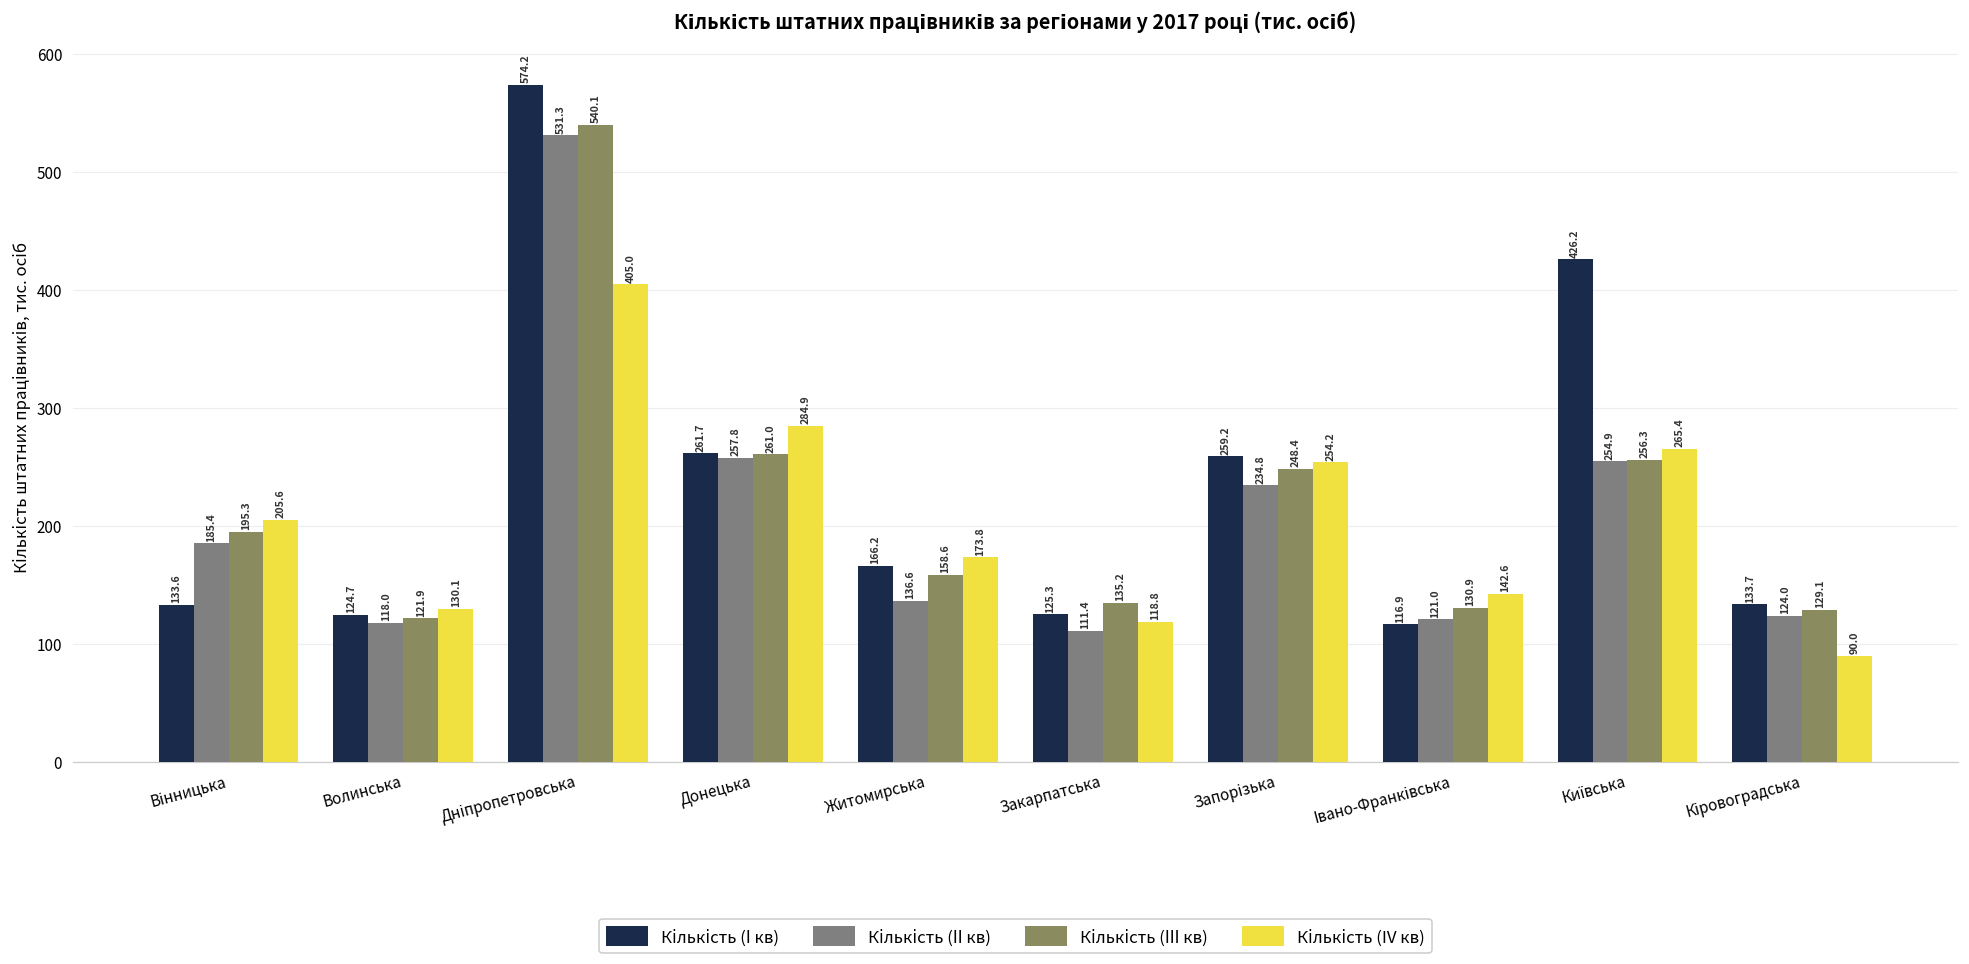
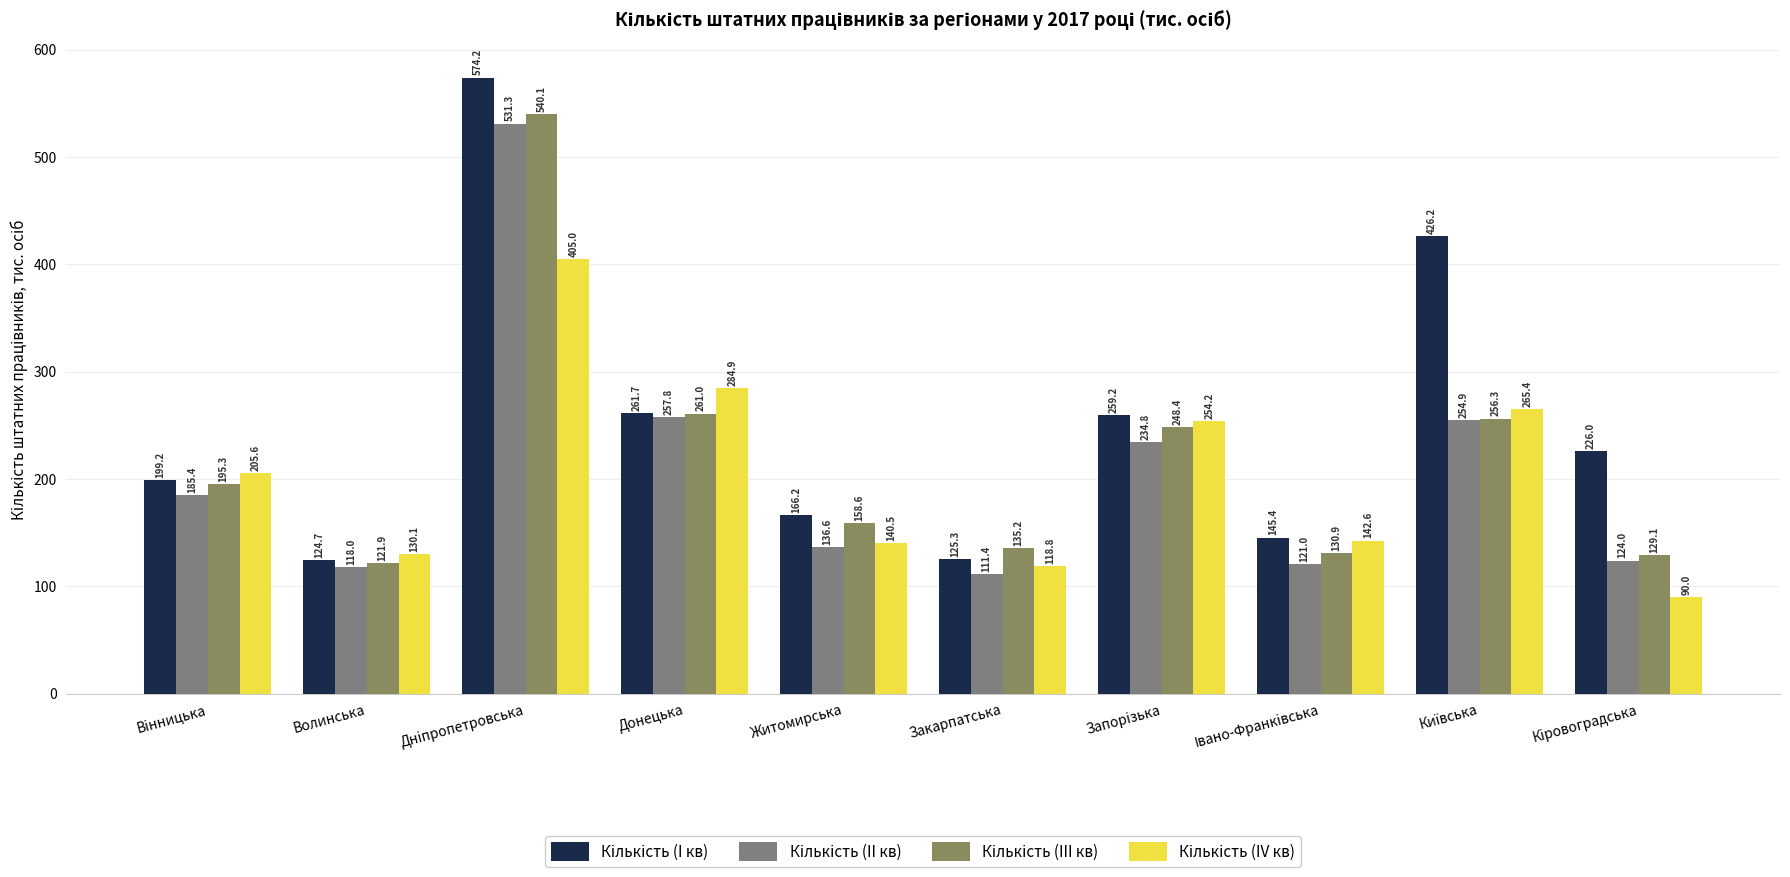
Кількість (І кв), Вінницька: 133.6 -> 199.2
Кількість (IV кв), Житомирська: 173.8 -> 140.5
Кількість (І кв), Івано-Франківська: 116.9 -> 145.4
Кількість (І кв), Кіровоградська: 133.7 -> 226.0
